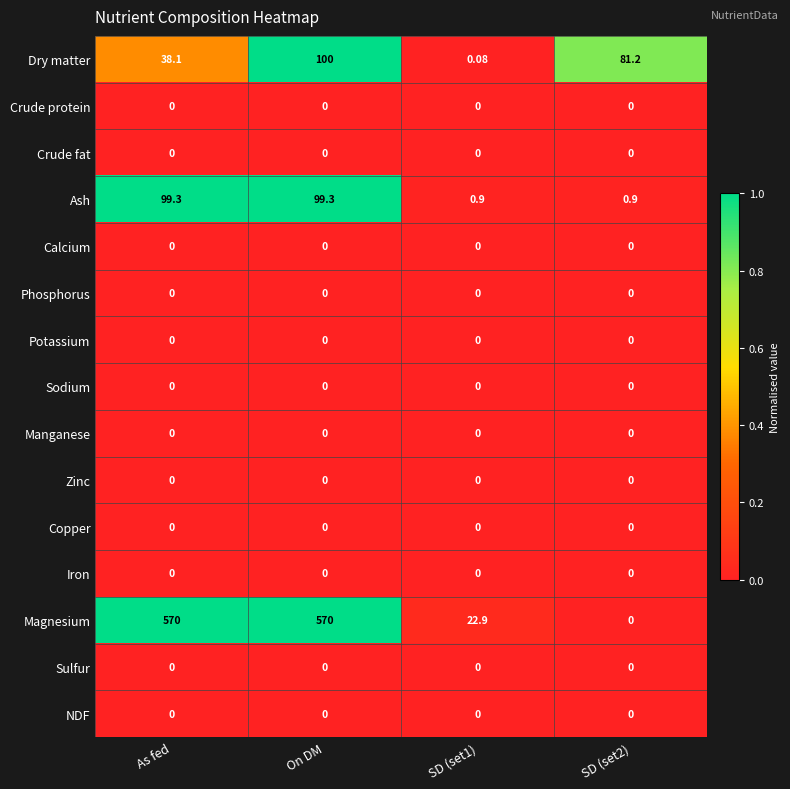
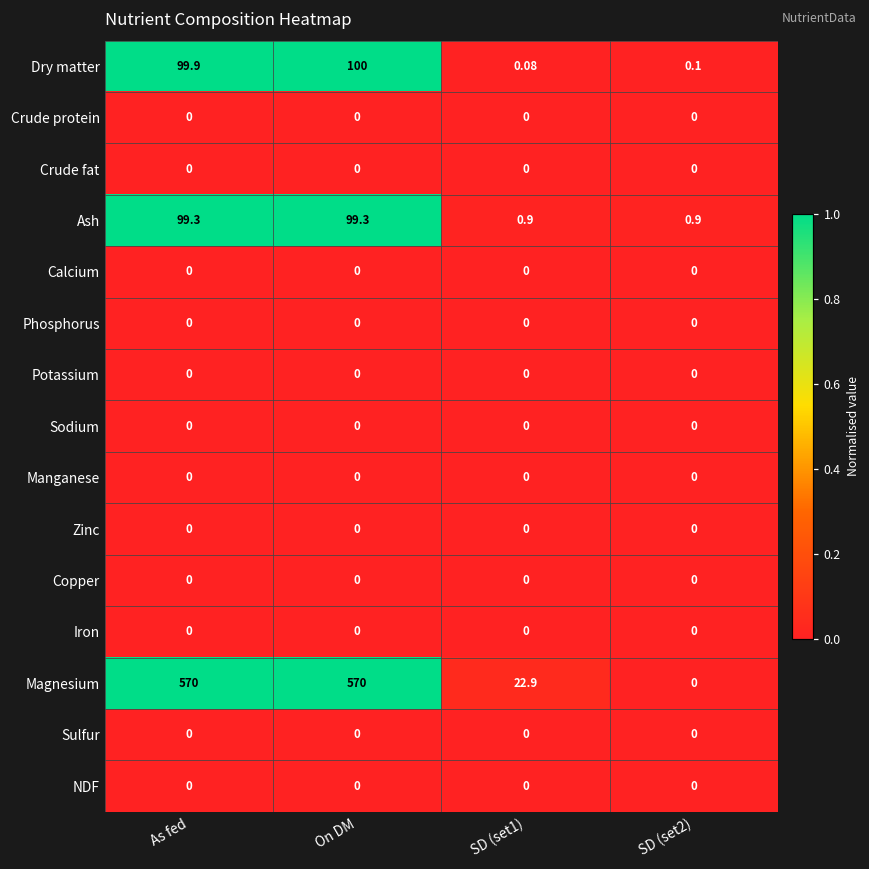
Dry matter, As fed: 38.1 -> 99.9
Dry matter, SD (set2): 81.2 -> 0.1
